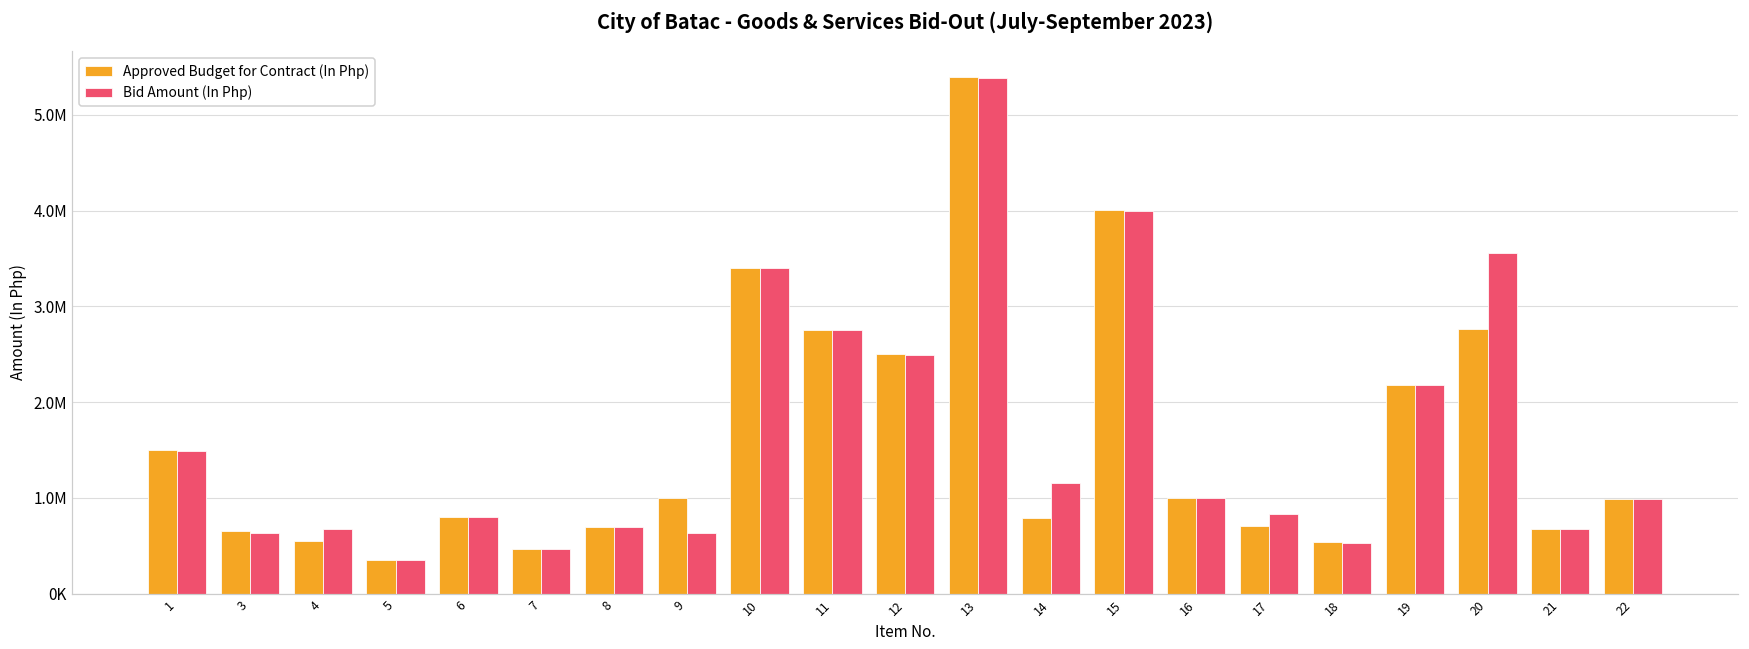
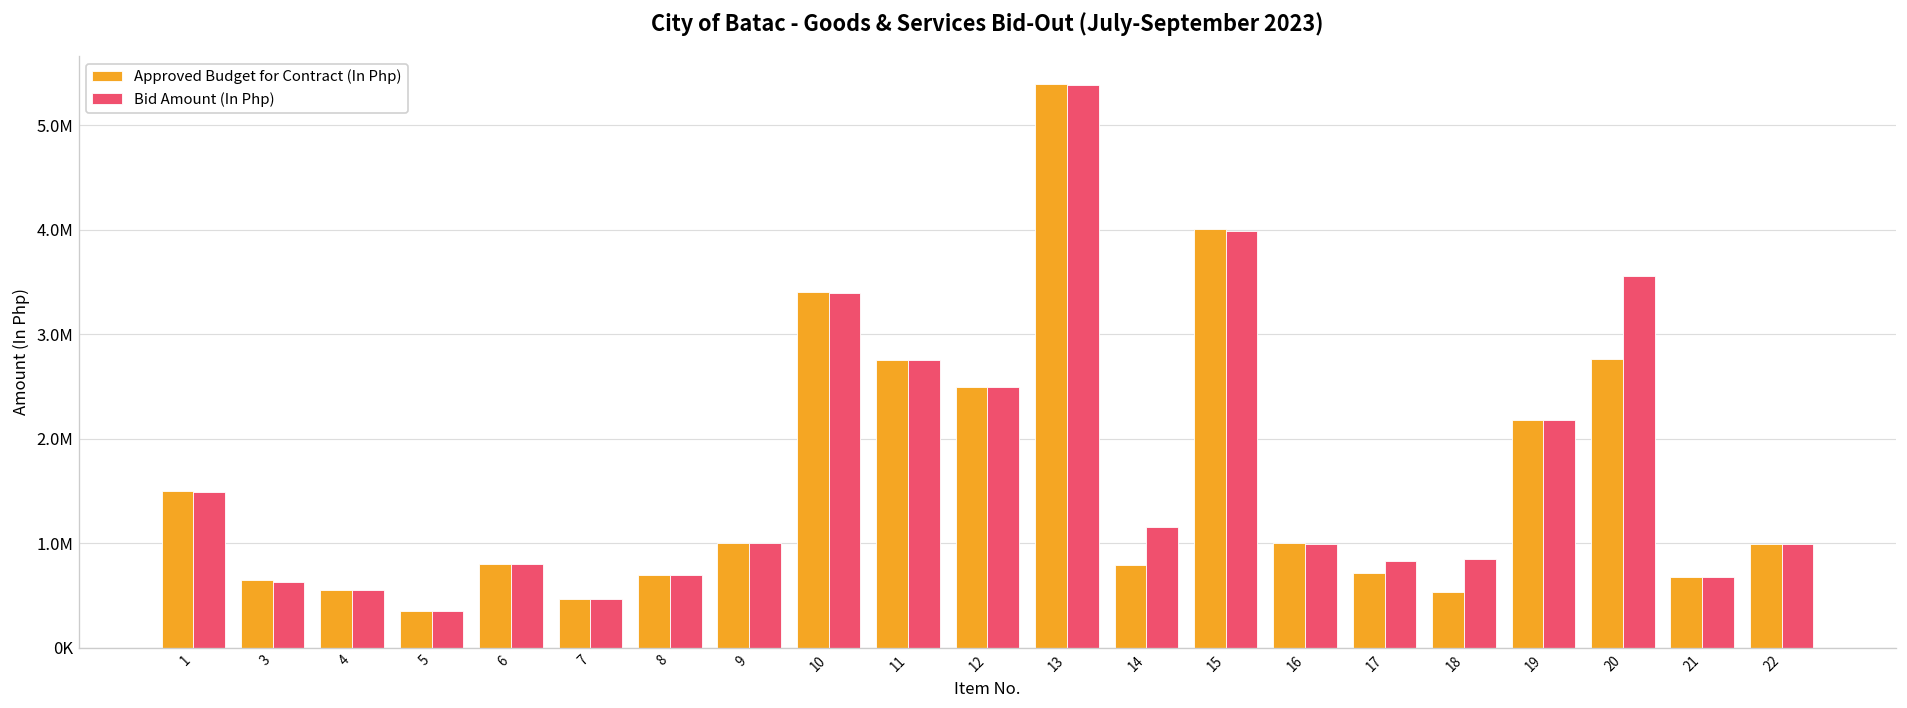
Bid Amount (In Php), 4: 700000 -> 500000
Bid Amount (In Php), 9: 600000 -> 1000000
Bid Amount (In Php), 18: 500000 -> 800000
